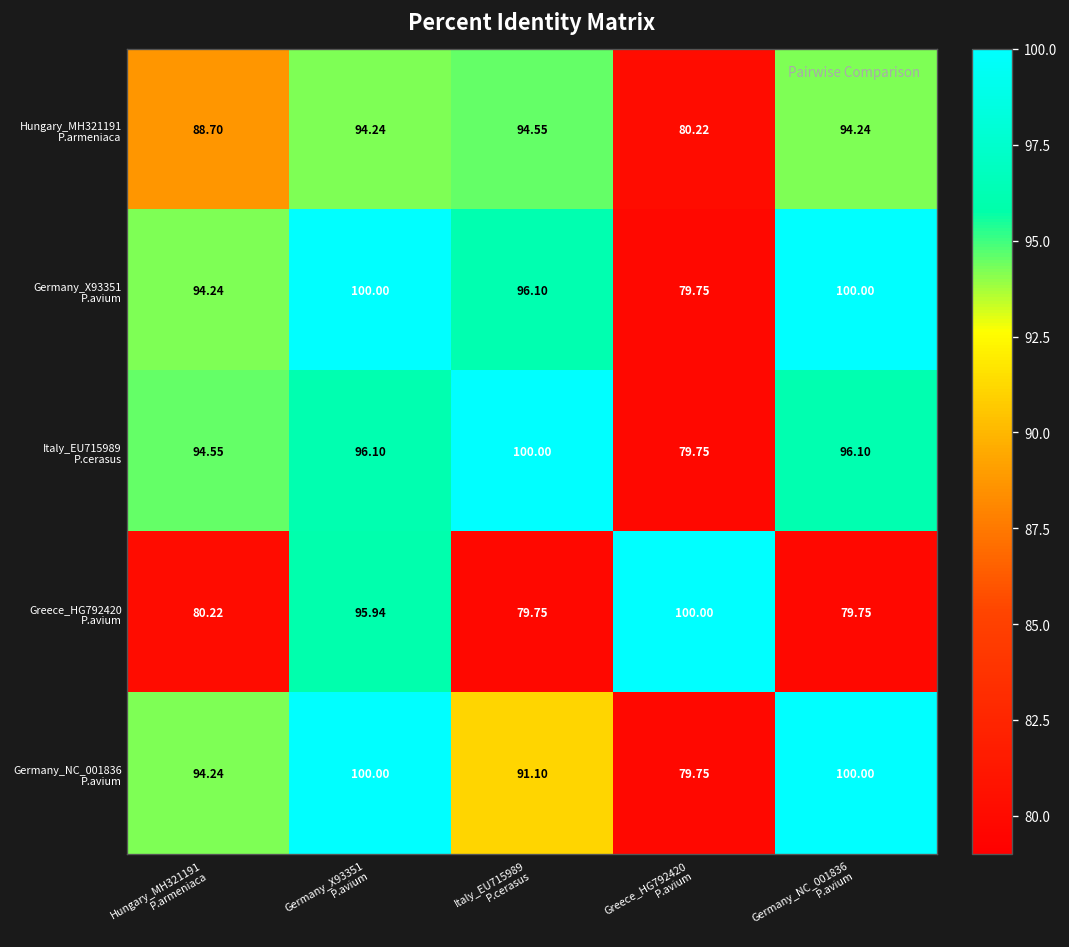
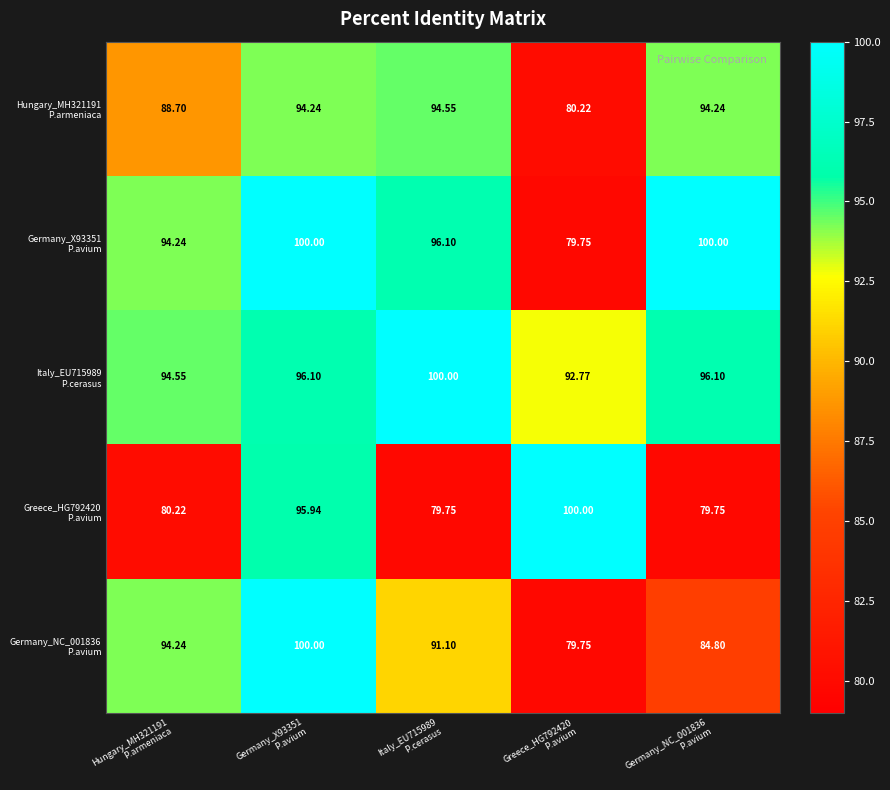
Italy_EU715989 P.cerasus, Greece_HG792420 P.avium: 79.75 -> 92.77
Germany_NC_001836 P.avium, Germany_NC_001836 P.avium: 100.00 -> 84.80
